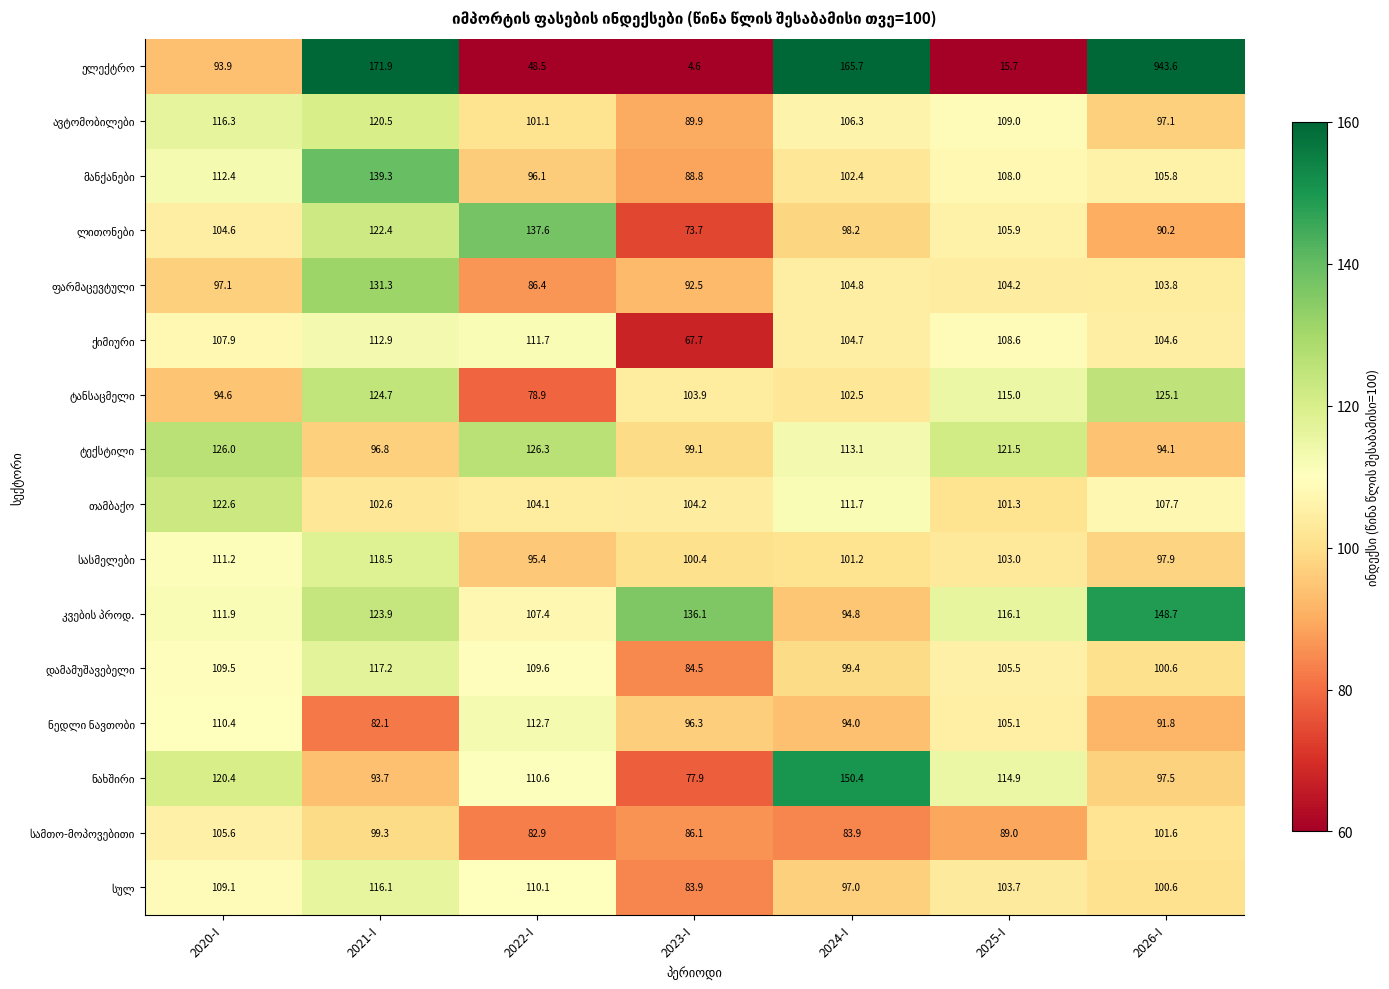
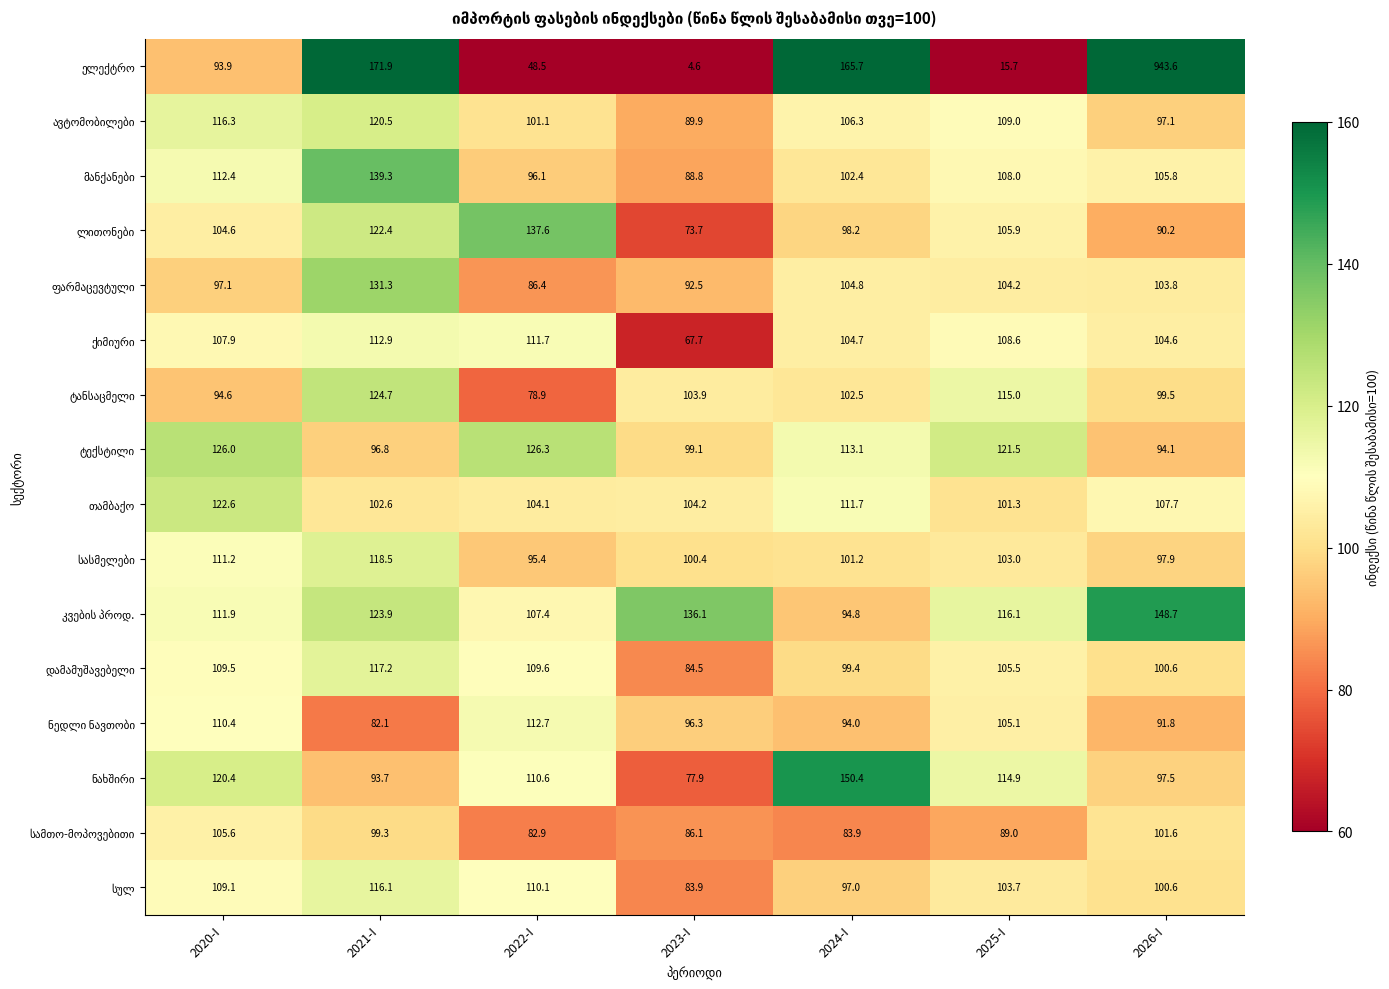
ტანსაცმელი, 2026-I: 125.1 -> 99.5
